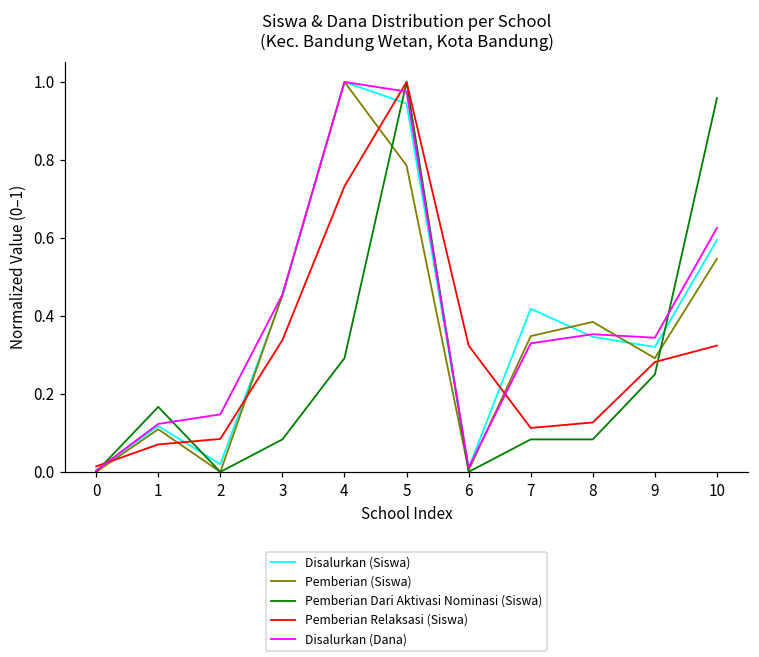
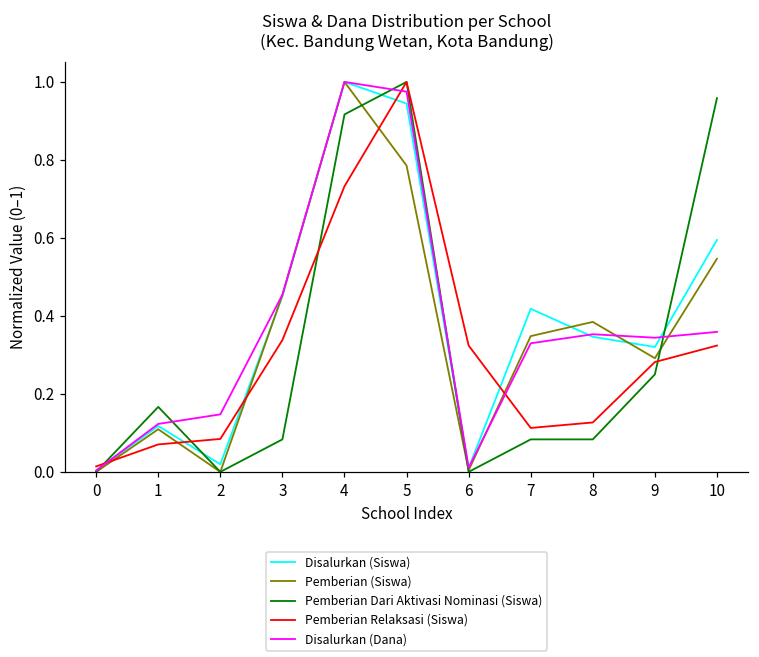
Pemberian Dari Aktivasi Nominasi (Siswa), 4: 0.29 -> 0.92
Disalurkan (Dana), 10: 0.63 -> 0.36
